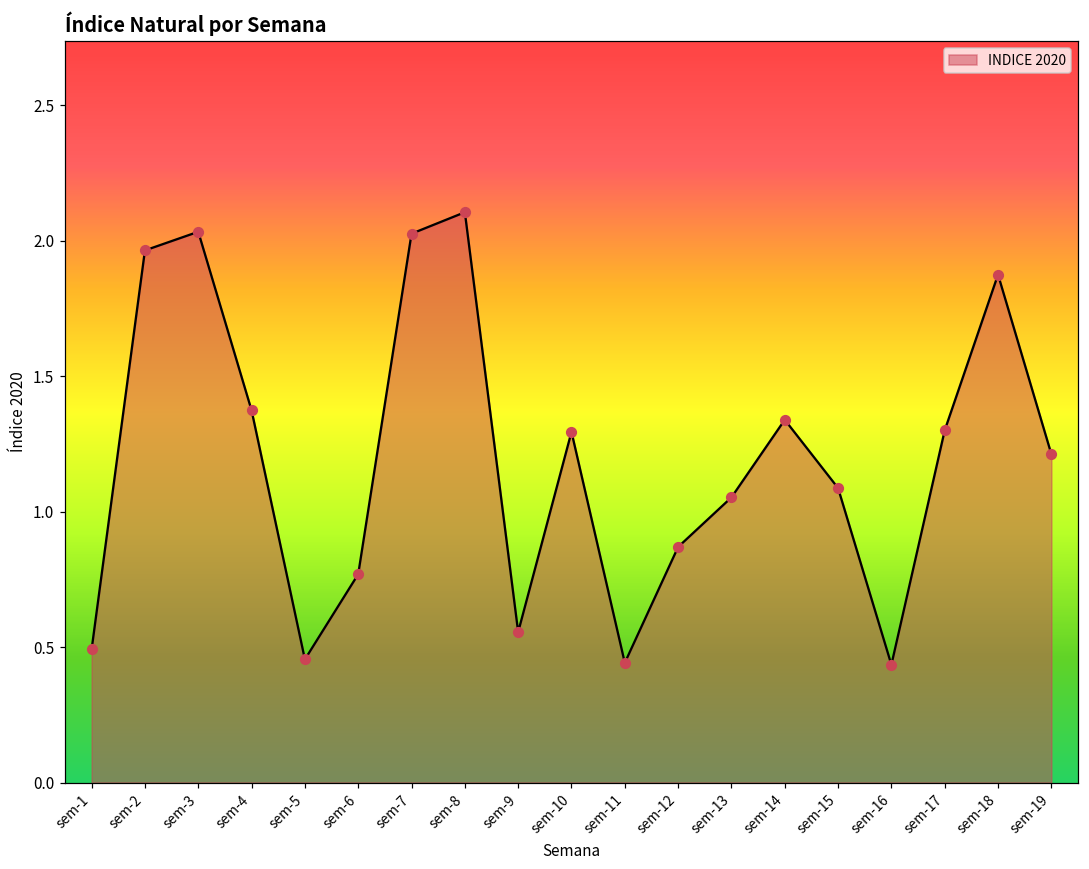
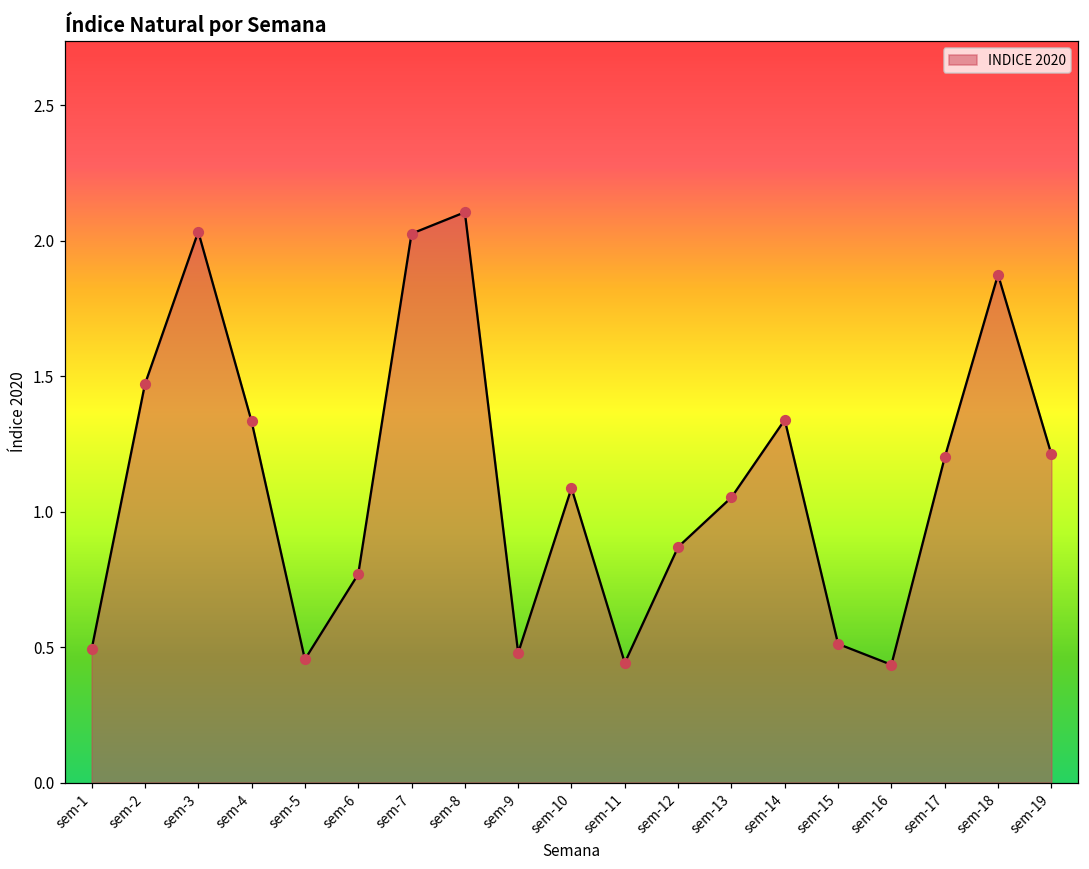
sem-2: 1.96 -> 1.47
sem-4: 1.37 -> 1.33
sem-9: 0.56 -> 0.48
sem-10: 1.29 -> 1.09
sem-15: 1.09 -> 0.51
sem-17: 1.3 -> 1.2
